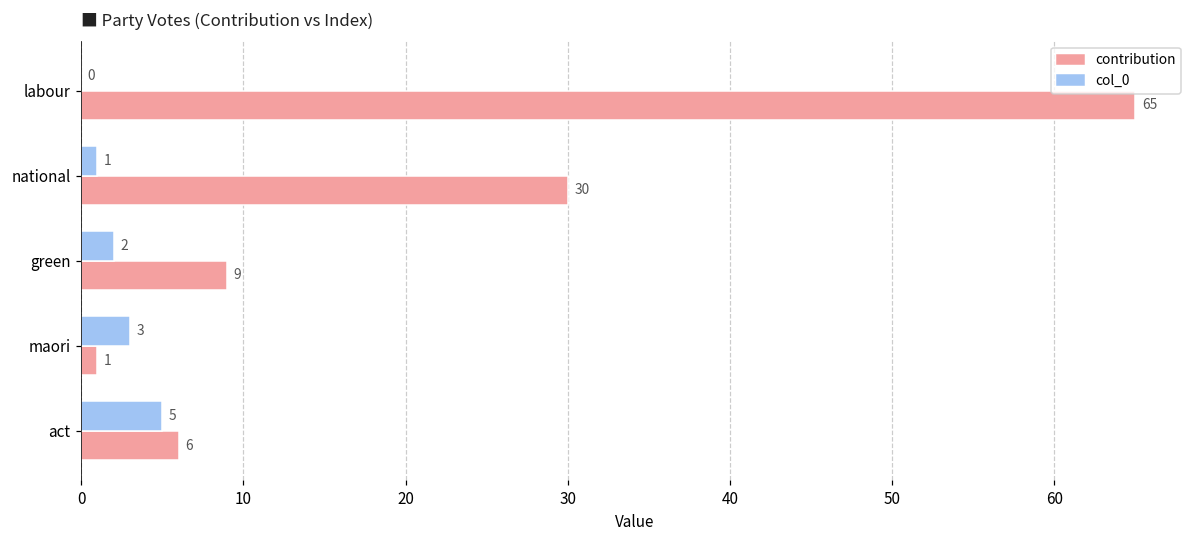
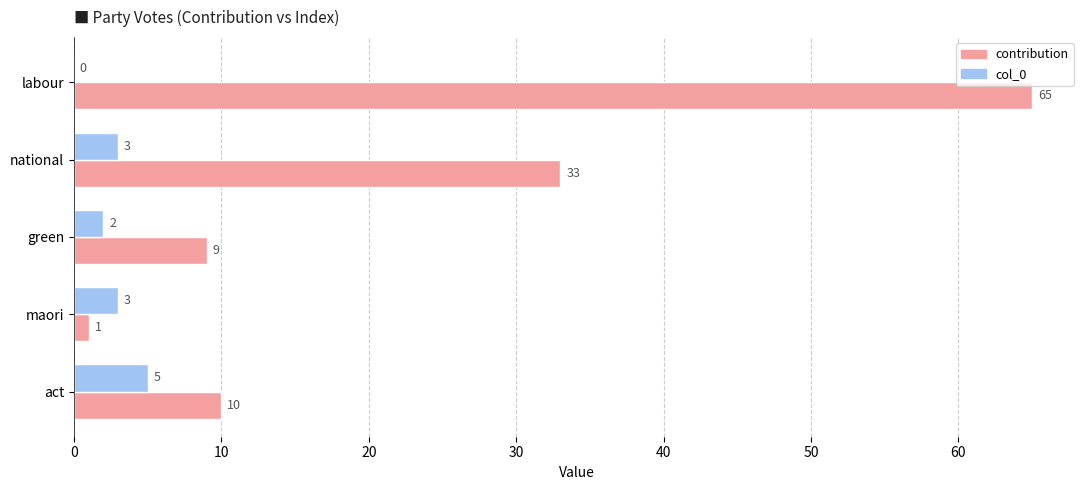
col_0, national: 1 -> 3
contribution, national: 30 -> 33
contribution, act: 6 -> 10
